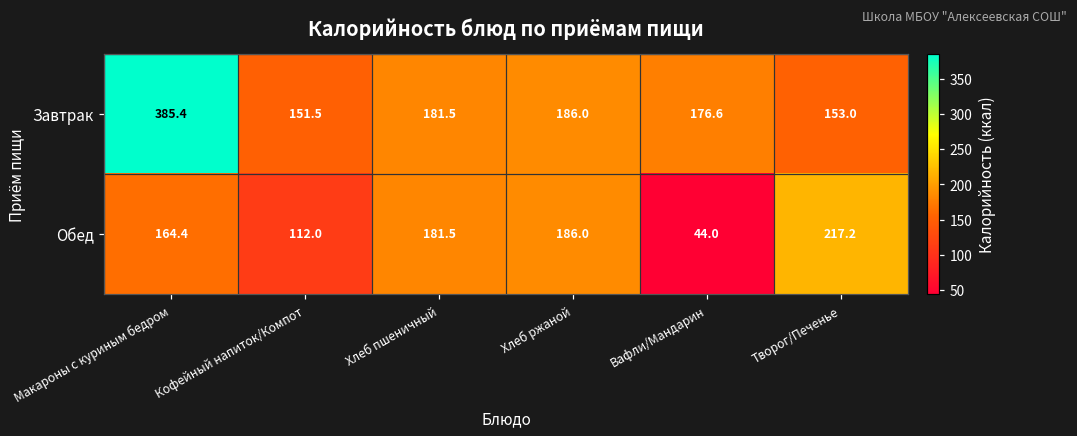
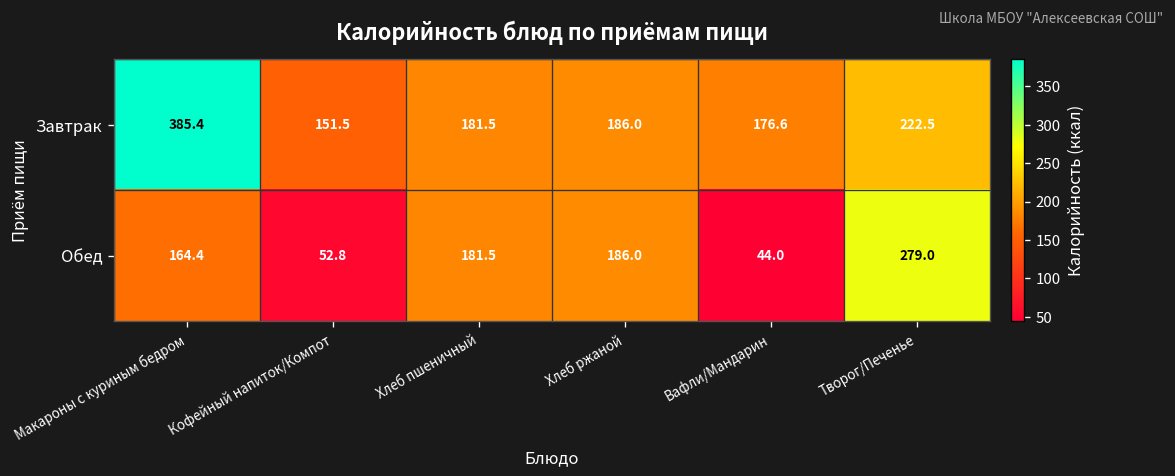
Завтрак, Творог/Печенье: 153.0 -> 222.5
Обед, Кофейный напиток/Компот: 112.0 -> 52.8
Обед, Творог/Печенье: 217.2 -> 279.0
